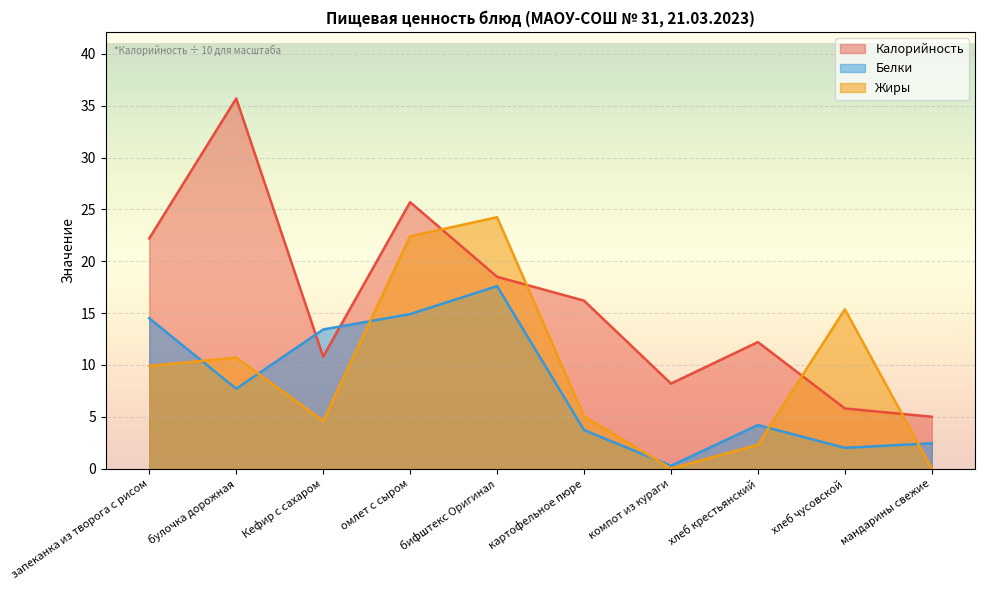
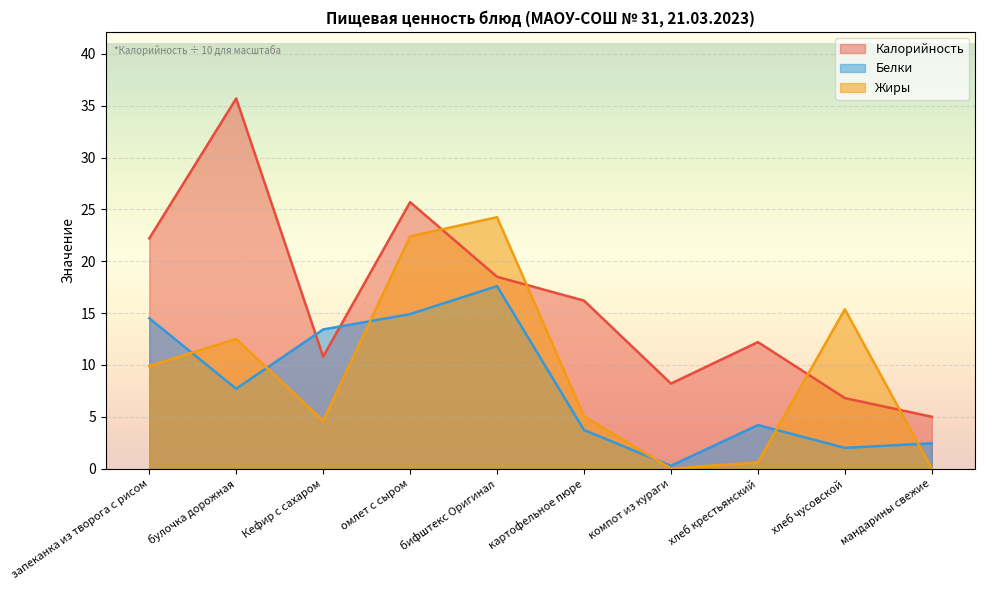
Жиры, булочка дорожная: 10.7 -> 12.5
Жиры, хлеб крестьянский: 2.3 -> 0.6
Калорийность, хлеб чусовской: 5.8 -> 6.8
